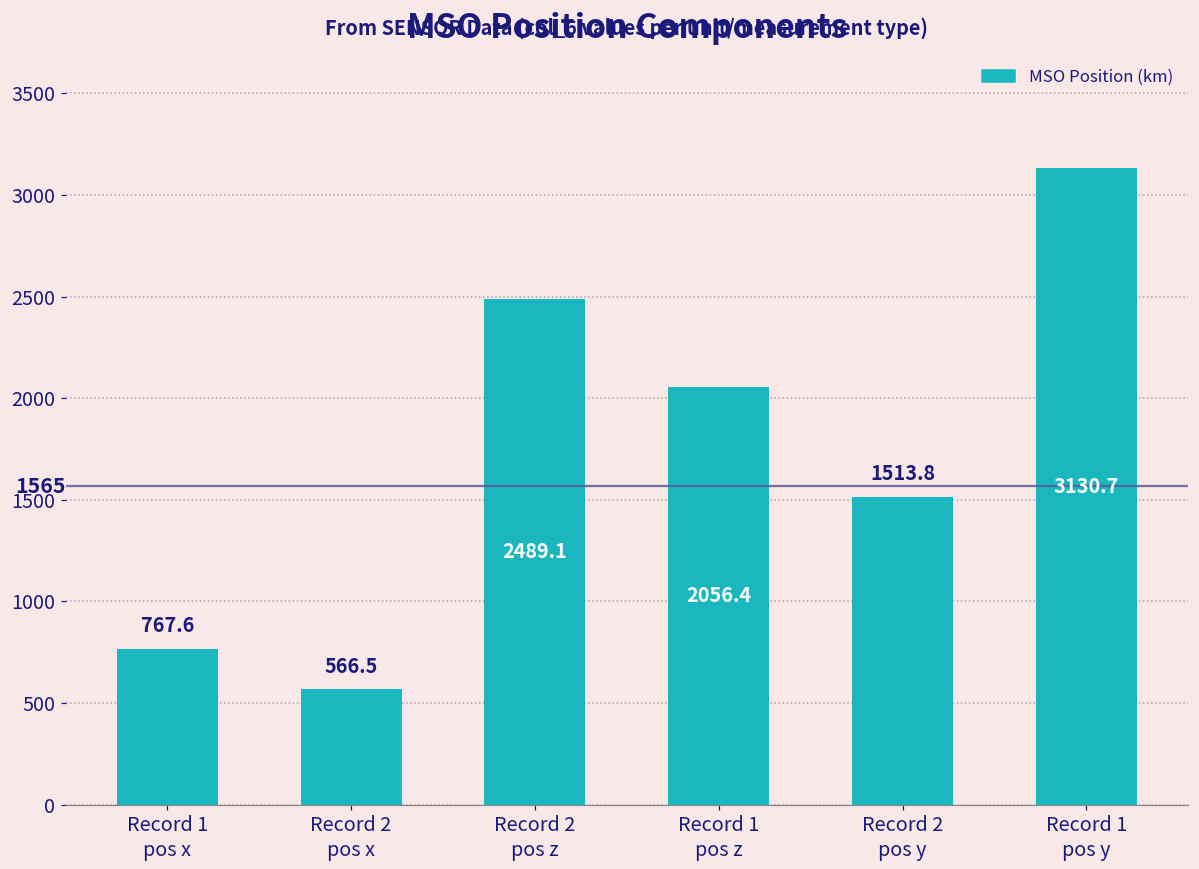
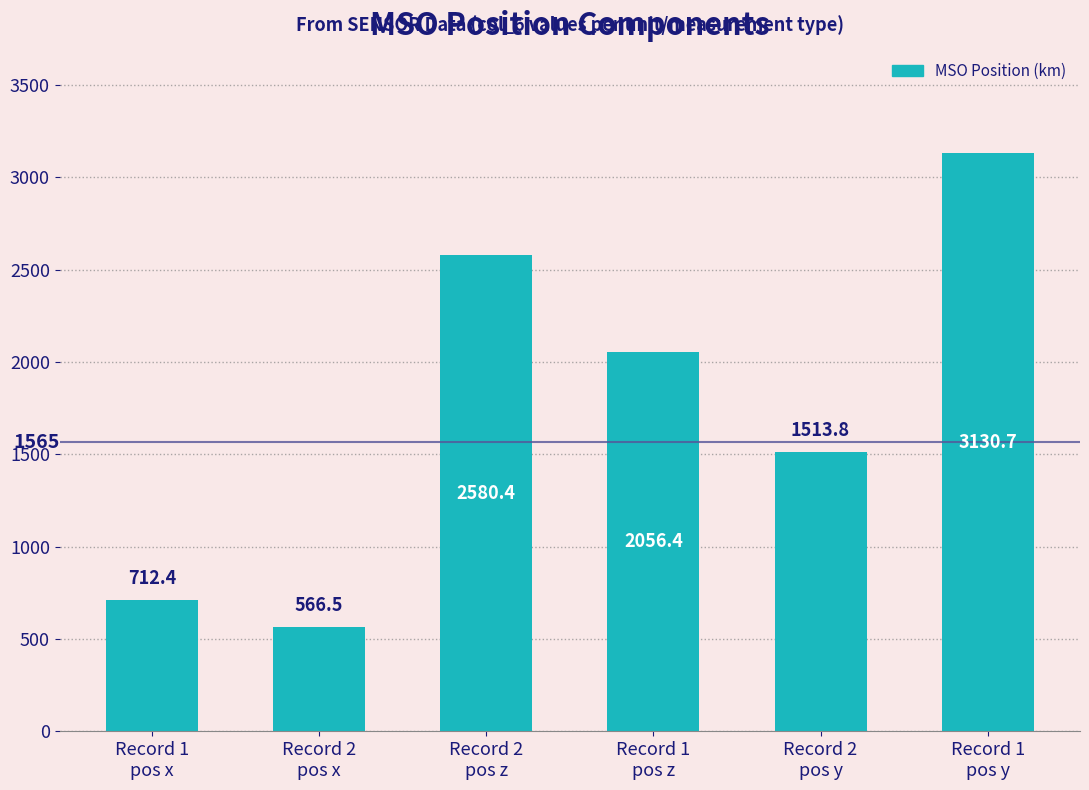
Record 1 pos x: 767.6 -> 712.4
Record 2 pos z: 2489.1 -> 2580.4
